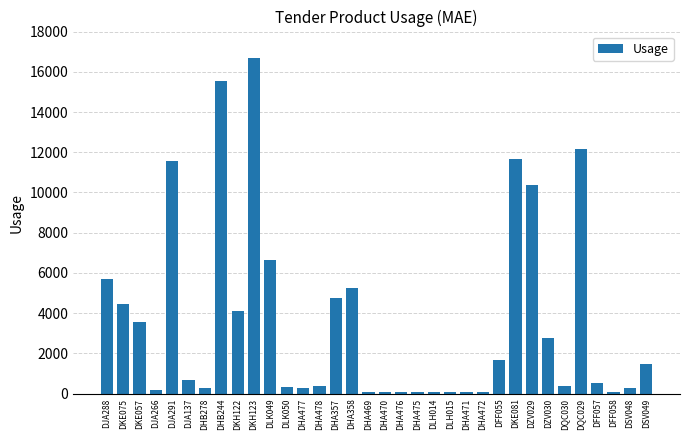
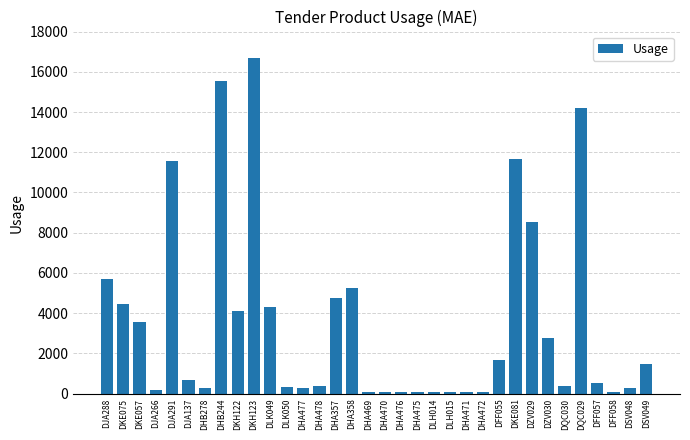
DLK049: 6600 -> 4300
DZV029: 10400 -> 8500
DQC029: 12200 -> 14200
